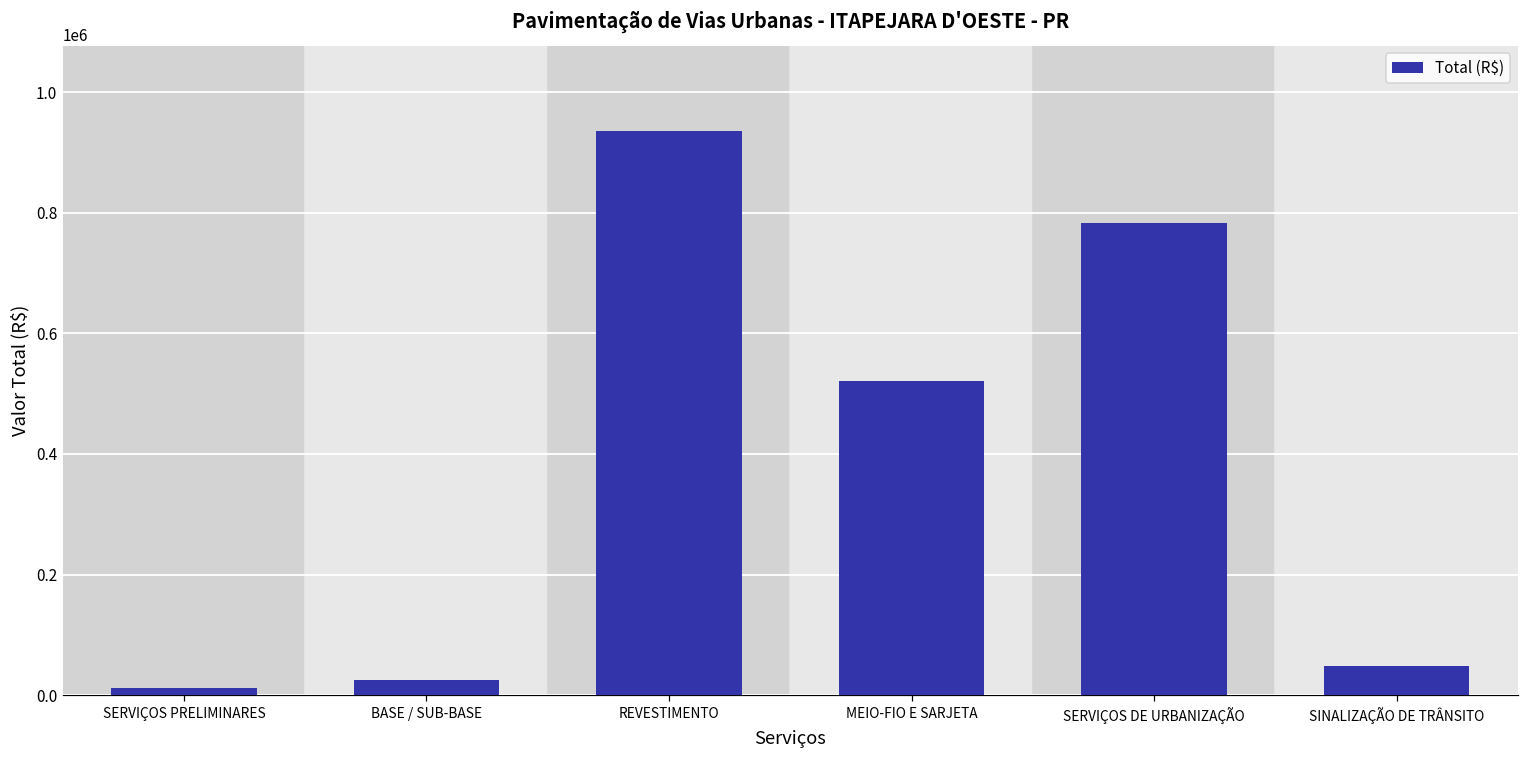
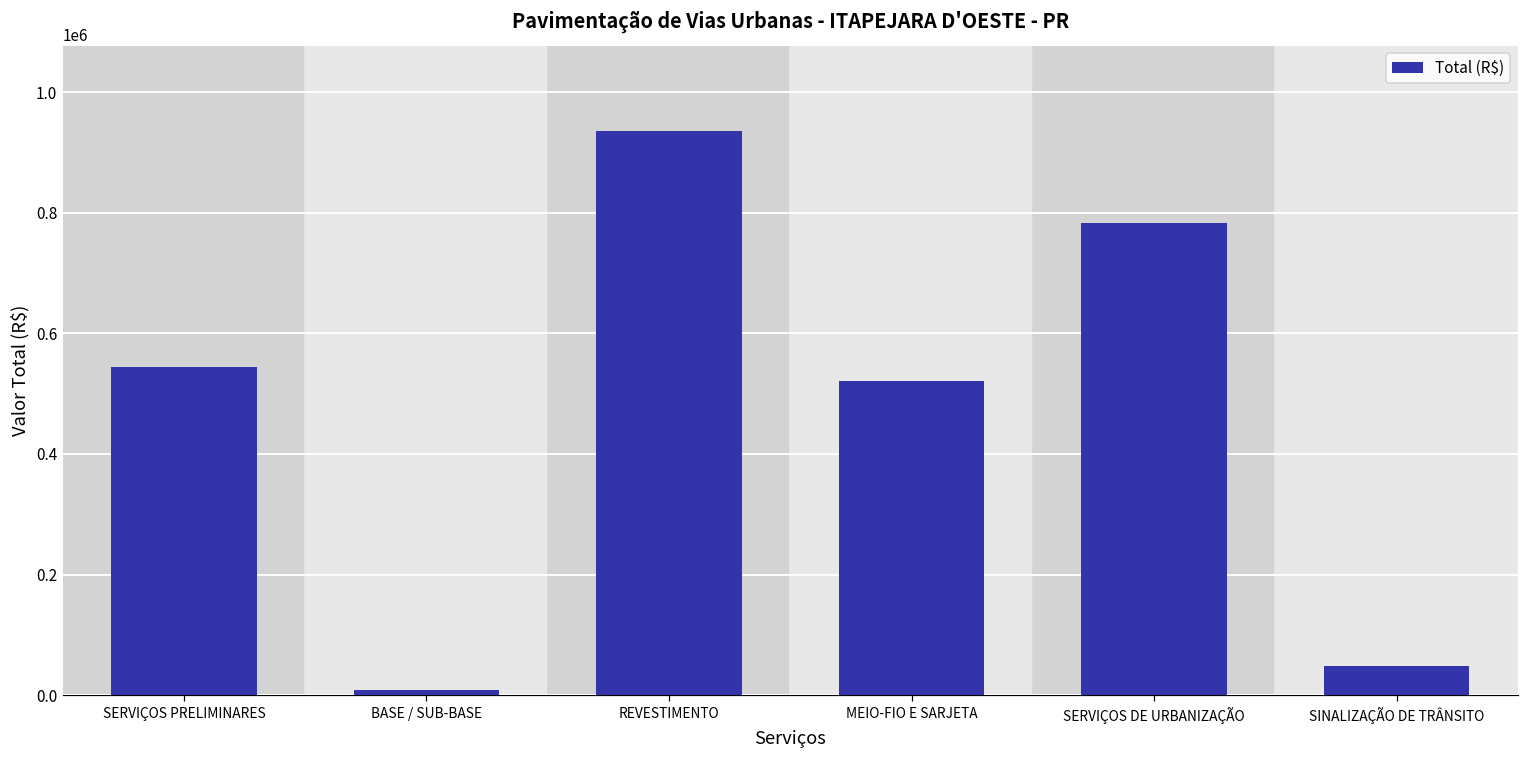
SERVIÇOS PRELIMINARES: 10000 -> 540000
BASE / SUB-BASE: 20000 -> 10000
